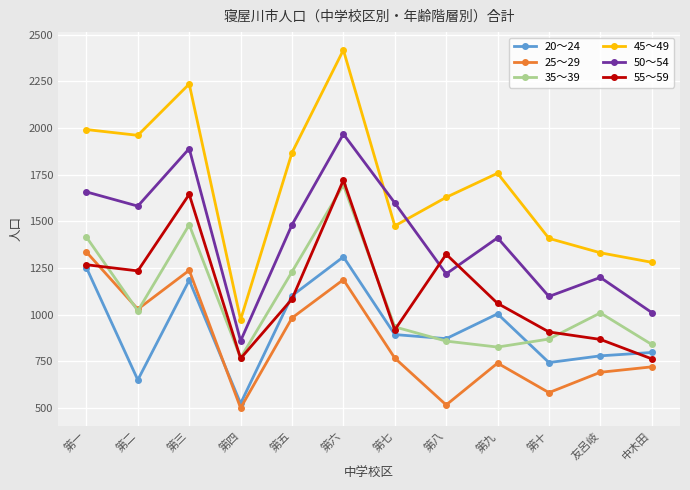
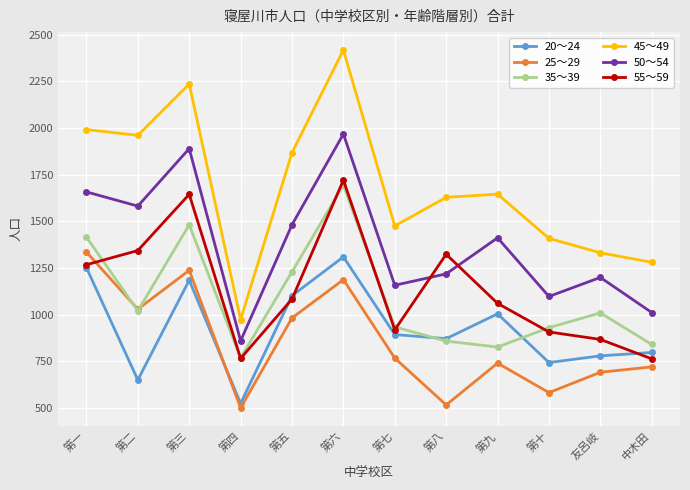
55～59, 第二: 1230 -> 1340
50～54, 第七: 1600 -> 1160
45～49, 第九: 1760 -> 1650
35～39, 第十: 870 -> 930
